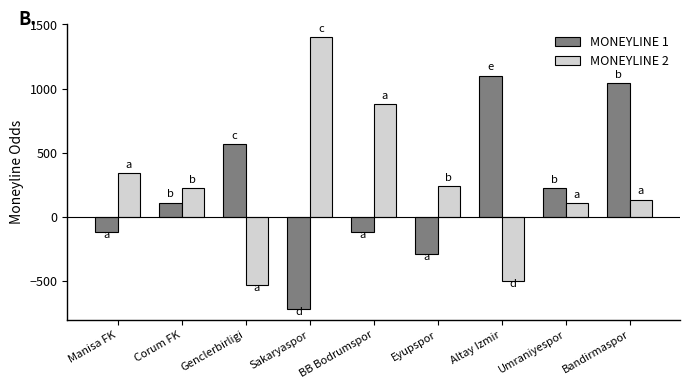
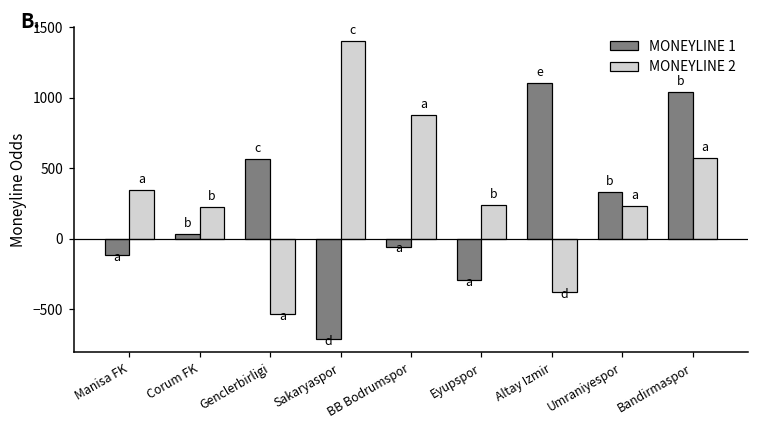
MONEYLINE 1, Corum FK: 110 -> 30
MONEYLINE 1, BB Bodrumspor: -120 -> -60
MONEYLINE 2, Altay Izmir: -500 -> -380
MONEYLINE 1, Umraniyespor: 230 -> 330
MONEYLINE 2, Umraniyespor: 110 -> 230
MONEYLINE 2, Bandirmaspor: 130 -> 570
